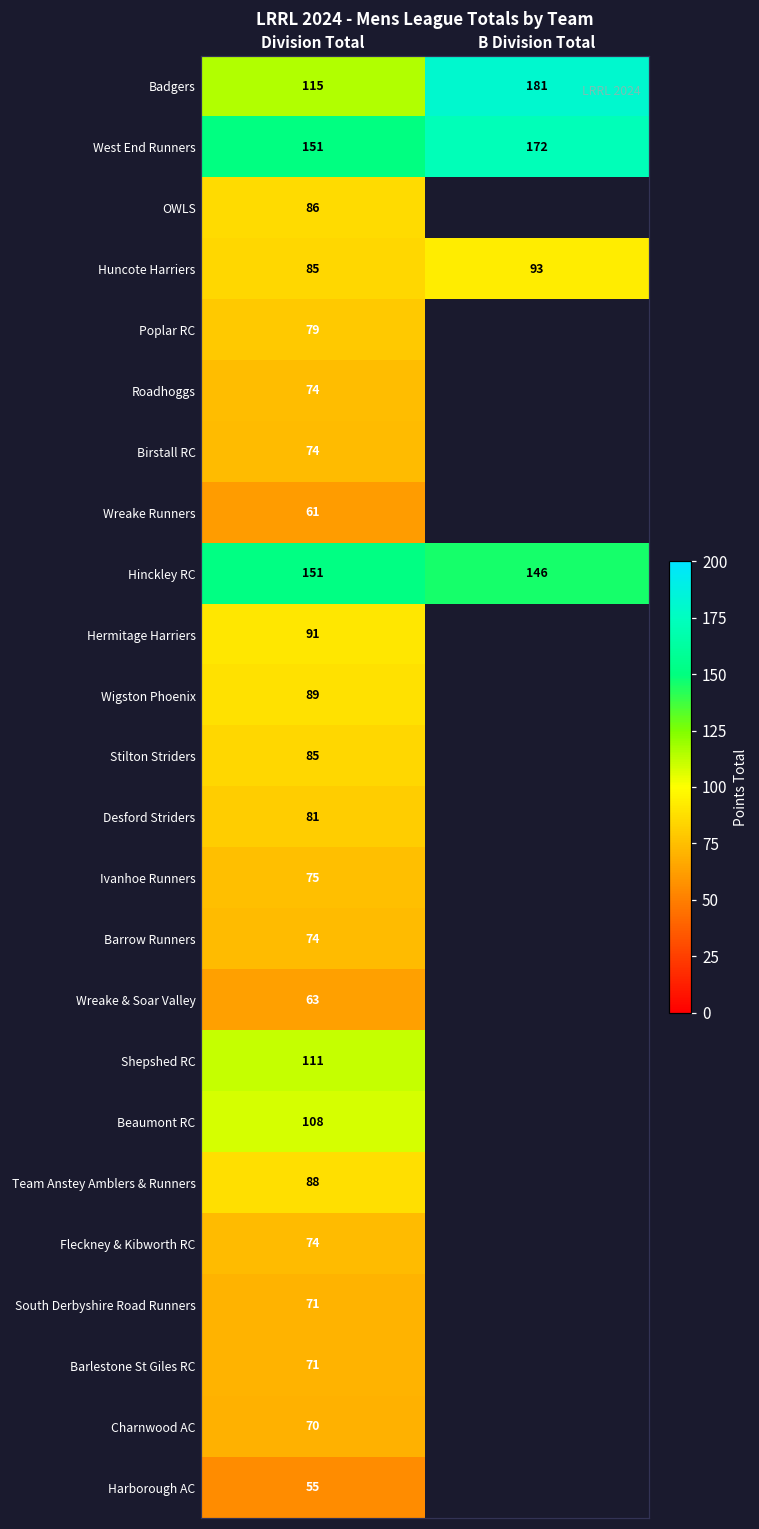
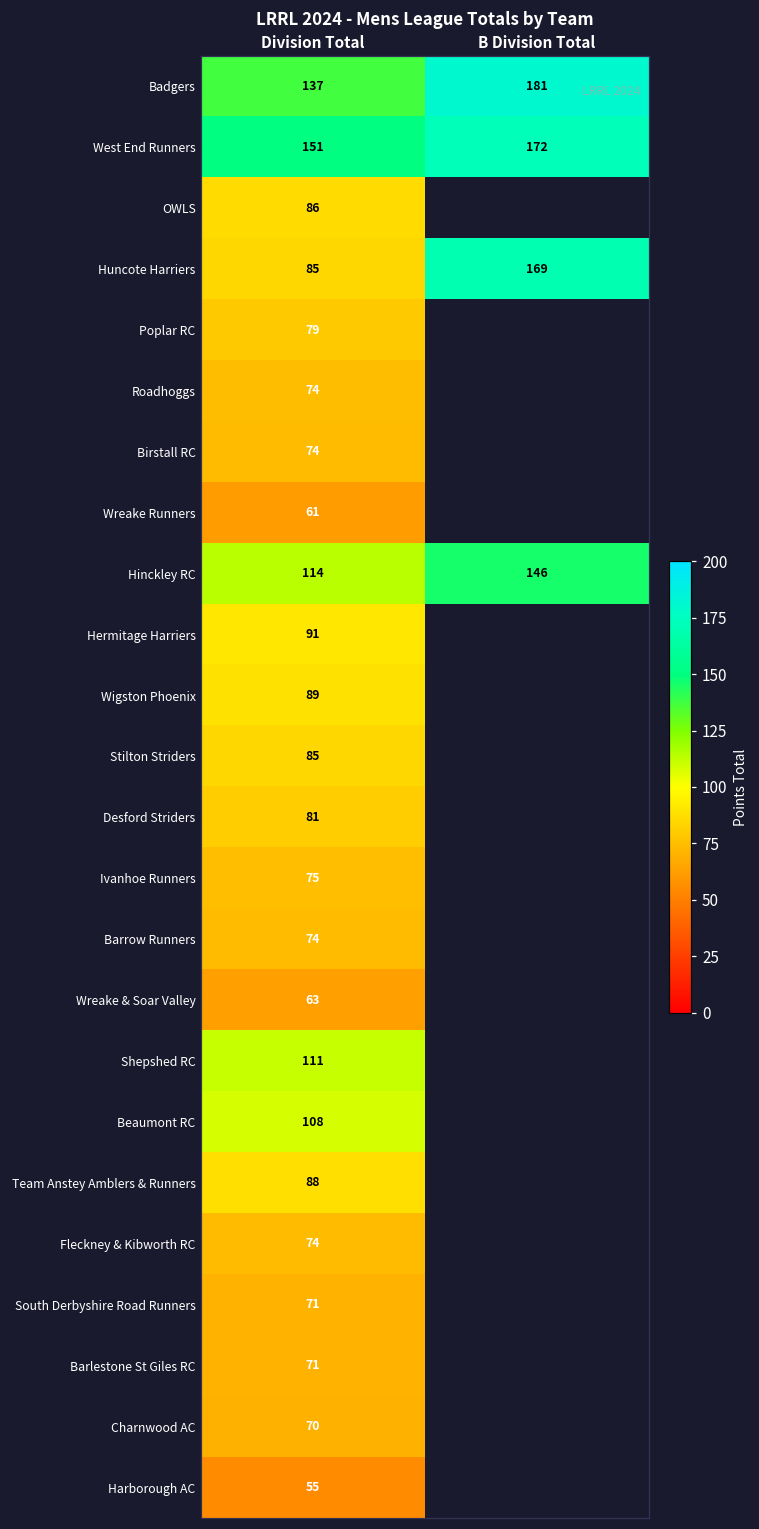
Badgers, Division Total: 115 -> 137
Huncote Harriers, B Division Total: 93 -> 169
Hinckley RC, Division Total: 151 -> 114
